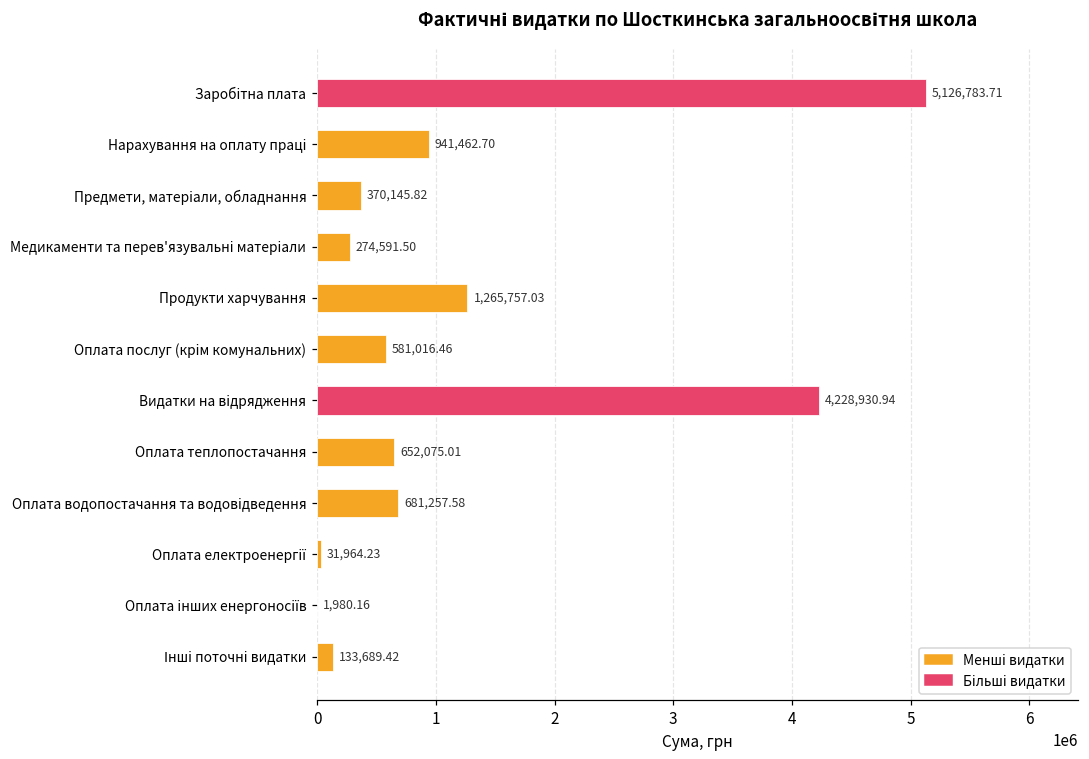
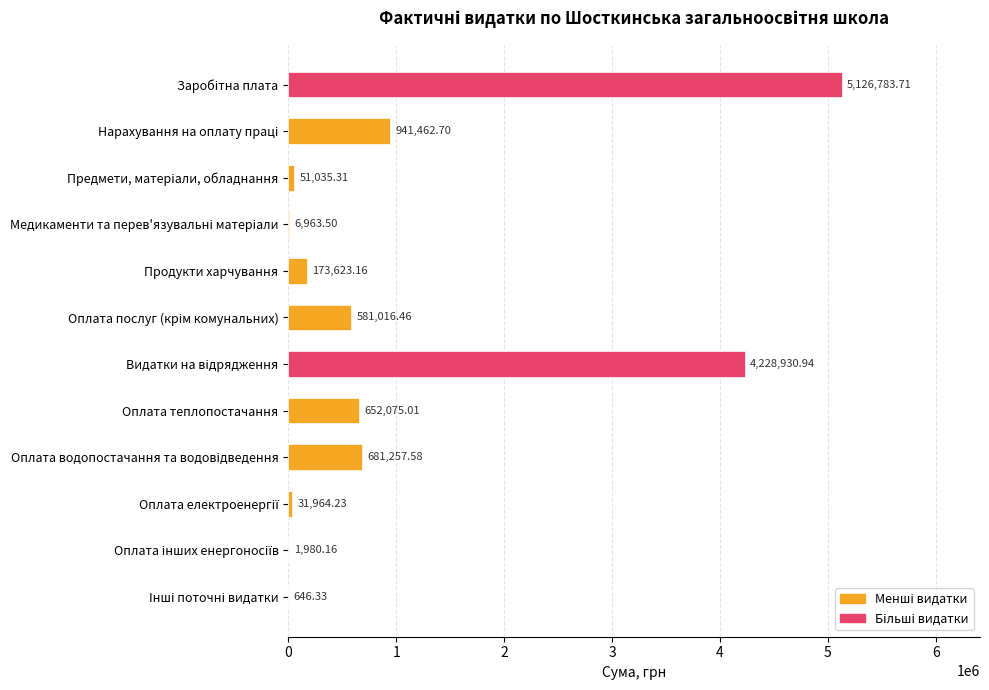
Предмети, матеріали, обладнання: 370,145.82 -> 51,035.31
Медикаменти та перев'язувальні матеріали: 274,591.50 -> 6,963.50
Продукти харчування: 1,265,757.03 -> 173,623.16
Інші поточні видатки: 133,689.42 -> 646.33
